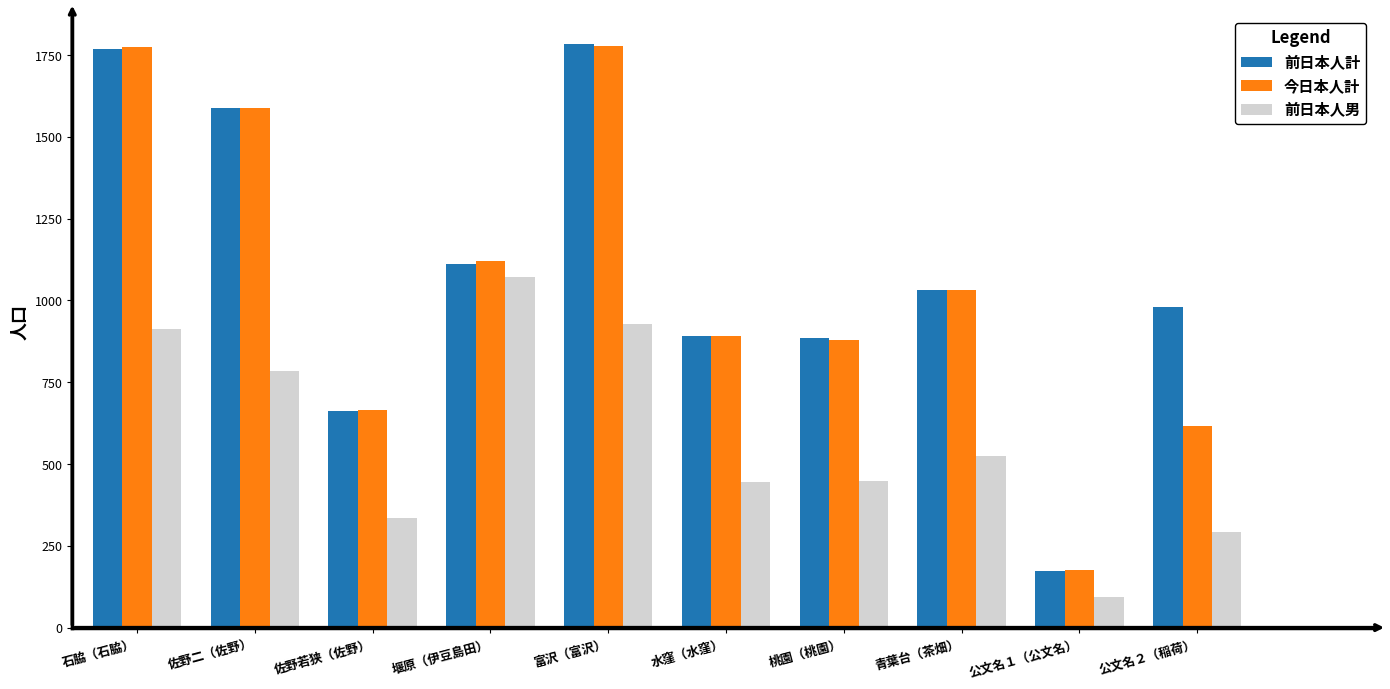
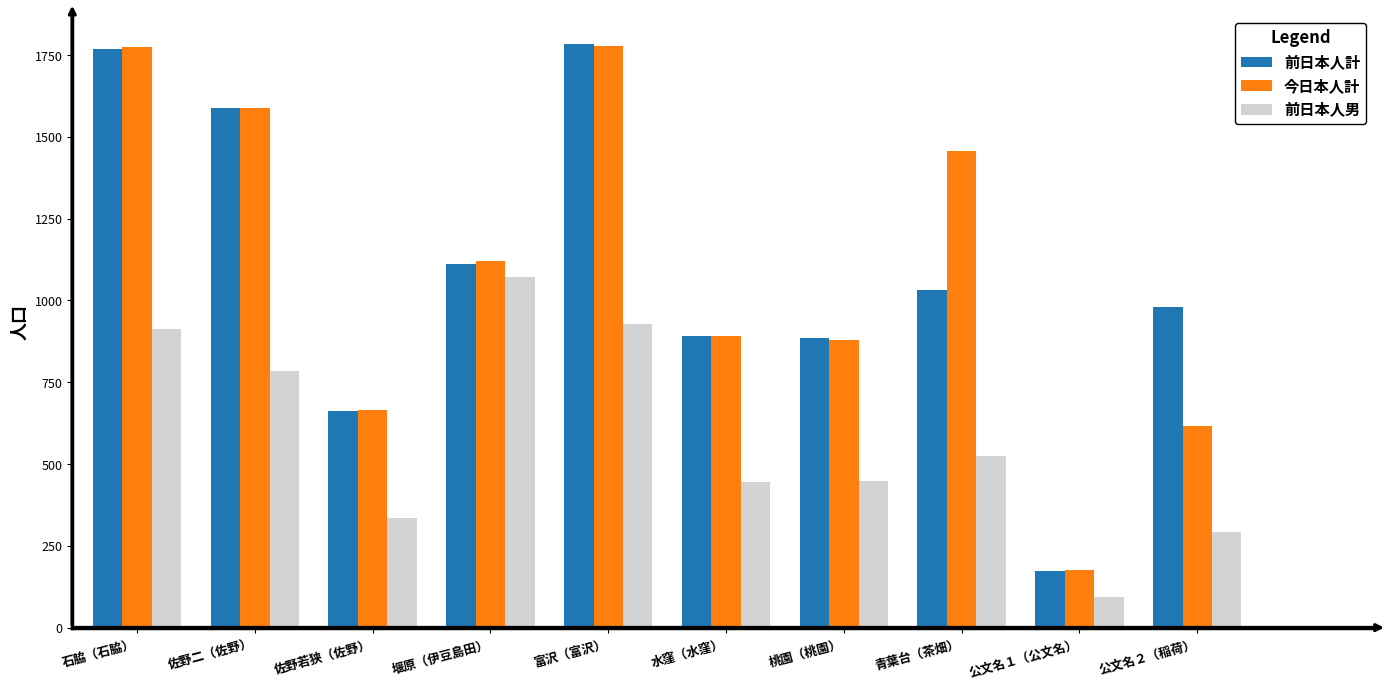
今日本人計, 青葉台（茶畑）: 1030 -> 1460
